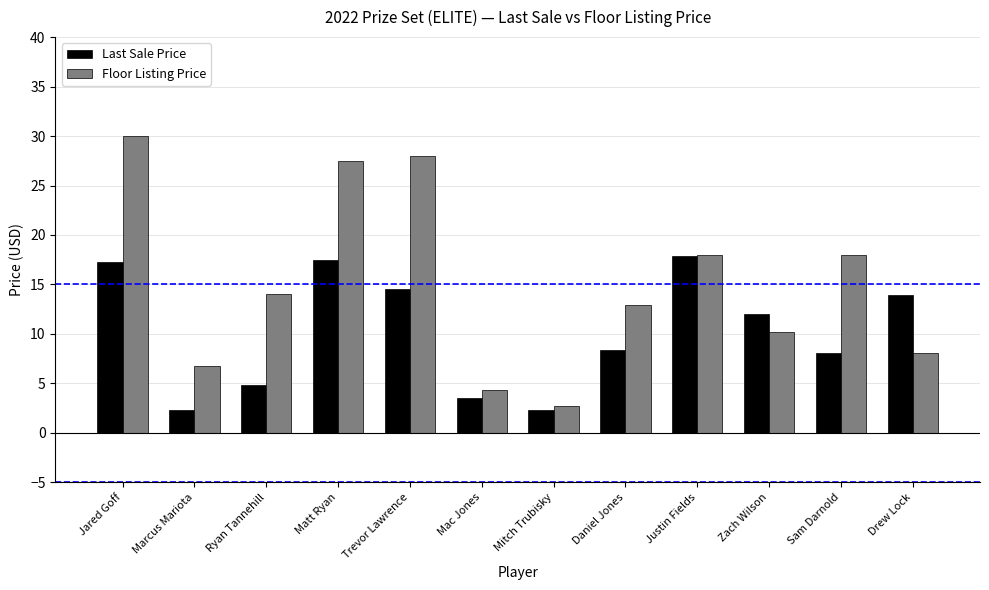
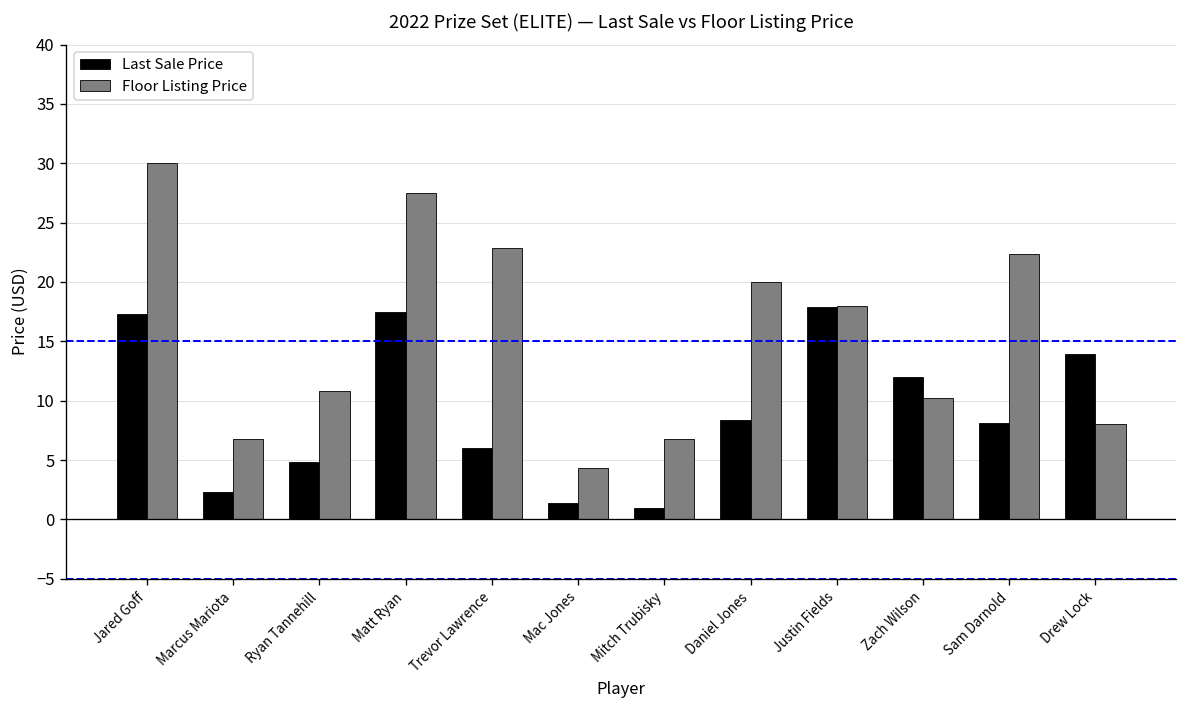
Floor Listing Price, Ryan Tannehill: 14 -> 11
Last Sale Price, Trevor Lawrence: 15 -> 6
Floor Listing Price, Trevor Lawrence: 28 -> 23
Last Sale Price, Mac Jones: 4 -> 1
Last Sale Price, Mitch Trubisky: 2 -> 1
Floor Listing Price, Mitch Trubisky: 3 -> 7
Floor Listing Price, Daniel Jones: 13 -> 20
Floor Listing Price, Sam Darnold: 18 -> 22
